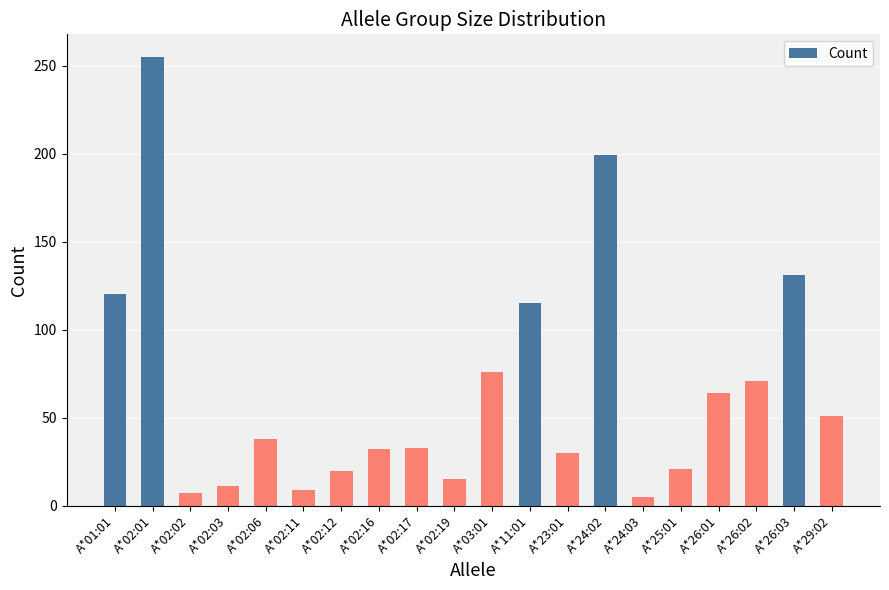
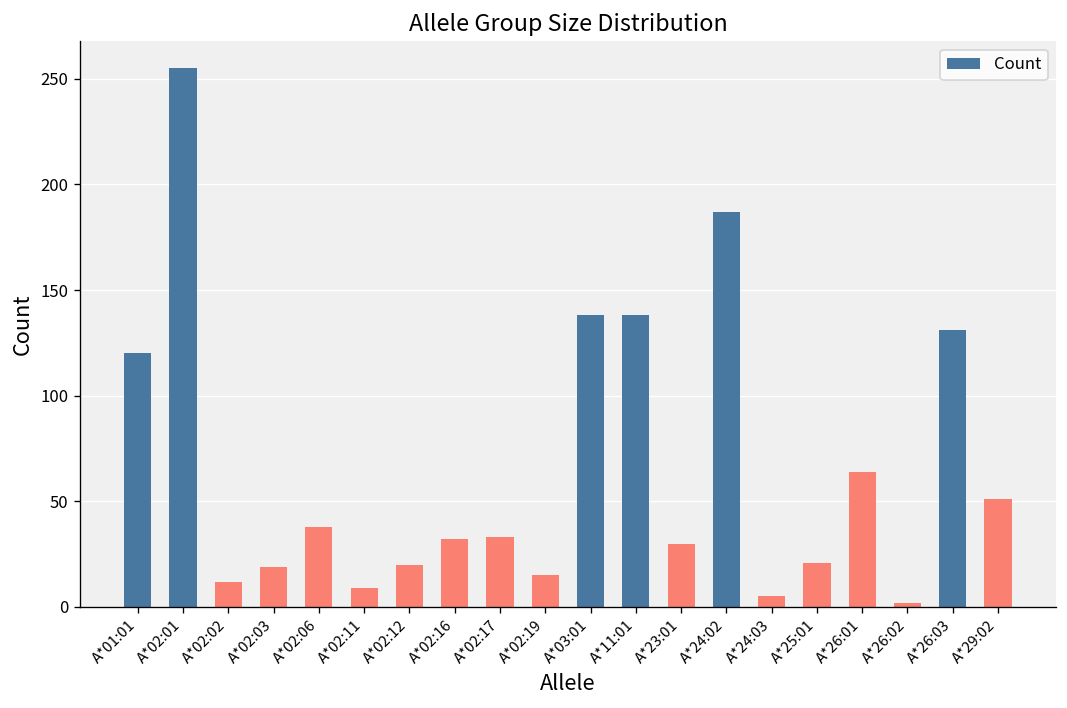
A*02:02: 7 -> 12
A*02:03: 11 -> 19
A*03:01: 76 -> 138
A*11:01: 115 -> 138
A*24:02: 199 -> 187
A*26:02: 71 -> 2
